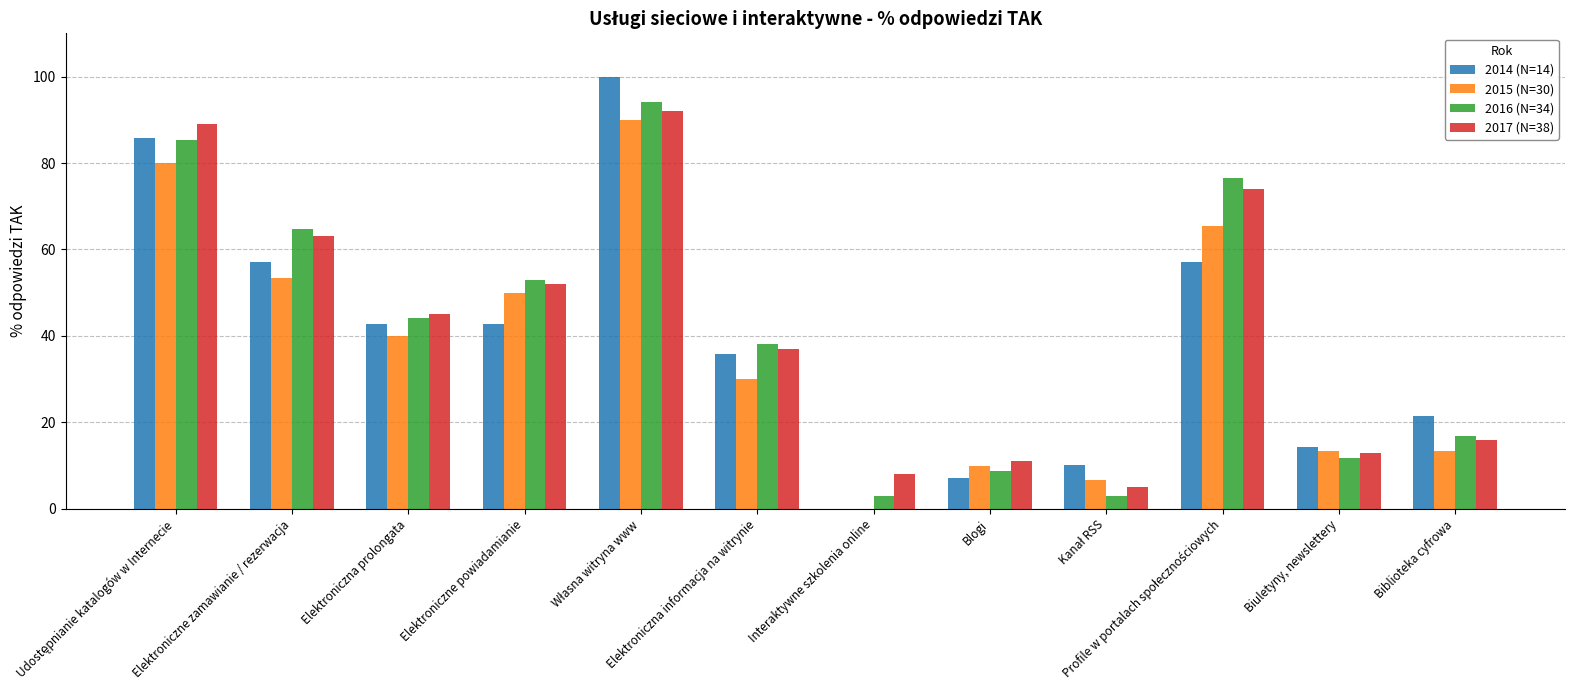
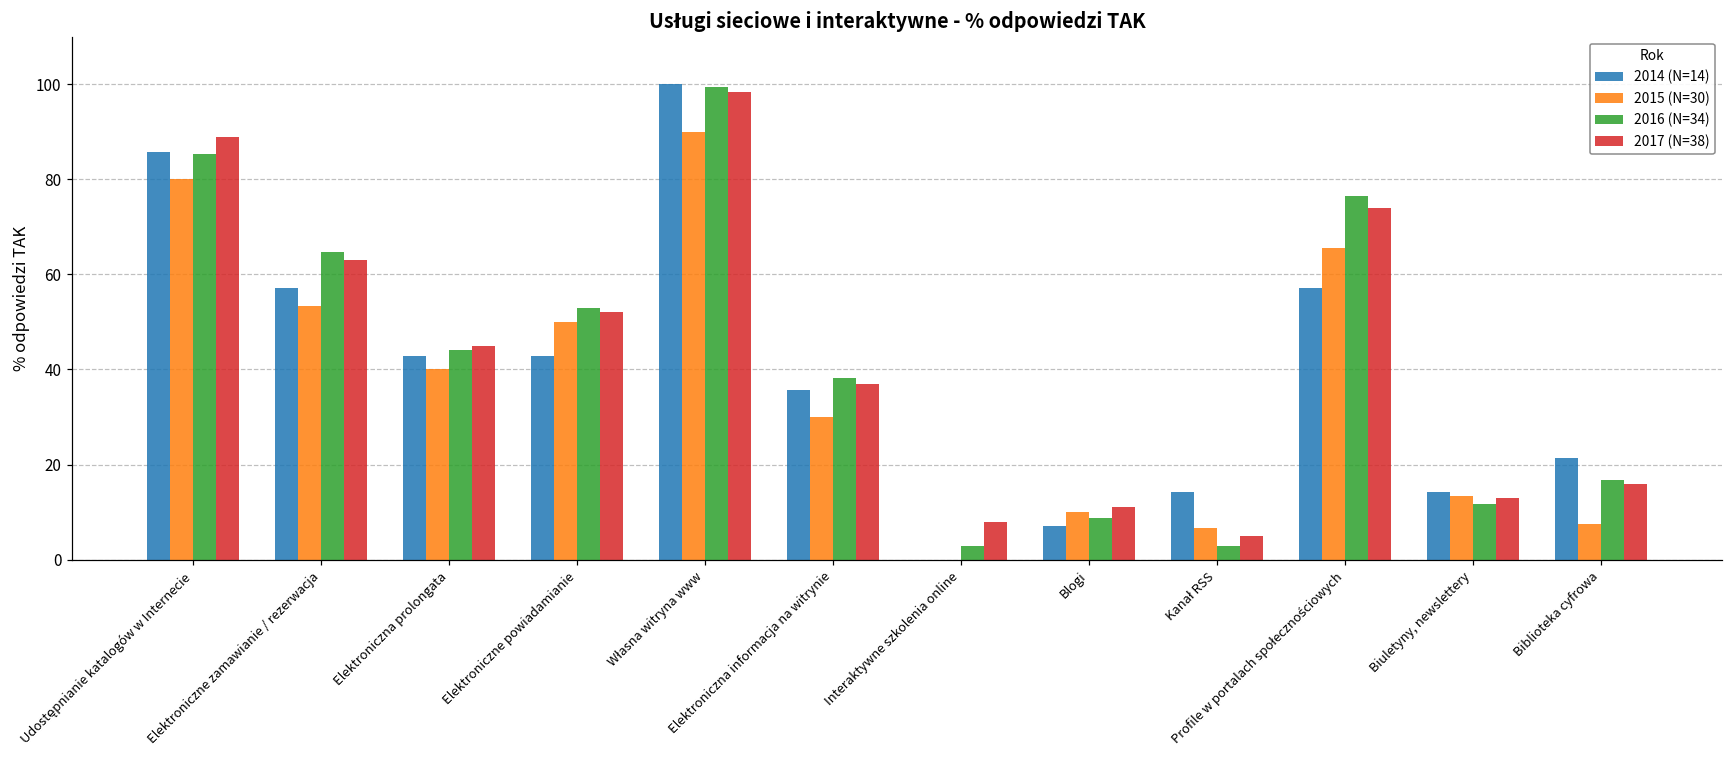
2016 (N=34), Własna witryna www: 94 -> 99
2017 (N=38), Własna witryna www: 92 -> 98
2014 (N=14), Kanał RSS: 10 -> 14
2015 (N=30), Biblioteka cyfrowa: 13 -> 8
